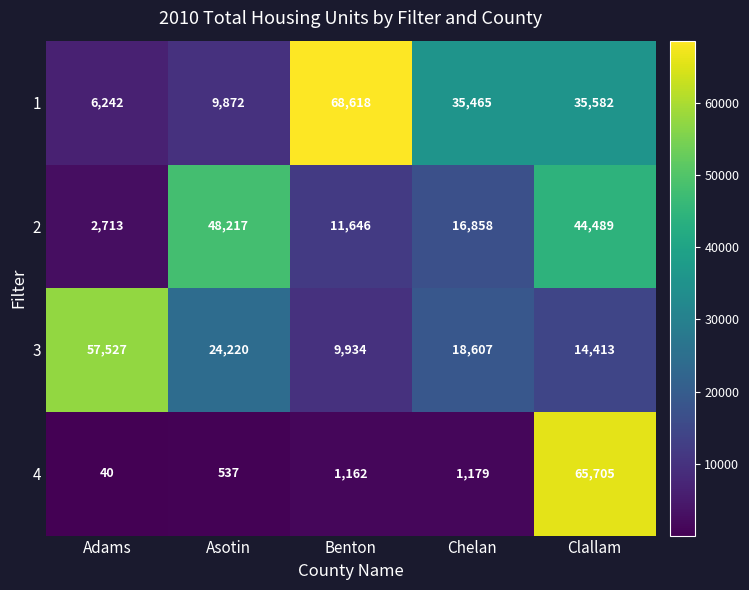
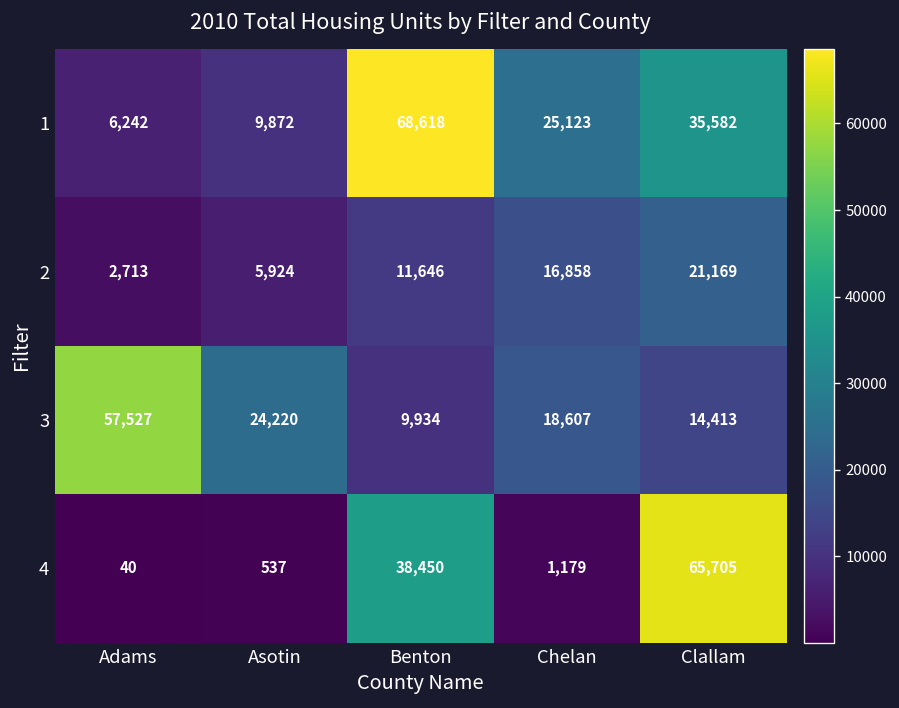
1, Chelan: 35,465 -> 25,123
2, Asotin: 48,217 -> 5,924
2, Clallam: 44,489 -> 21,169
4, Benton: 1,162 -> 38,450
